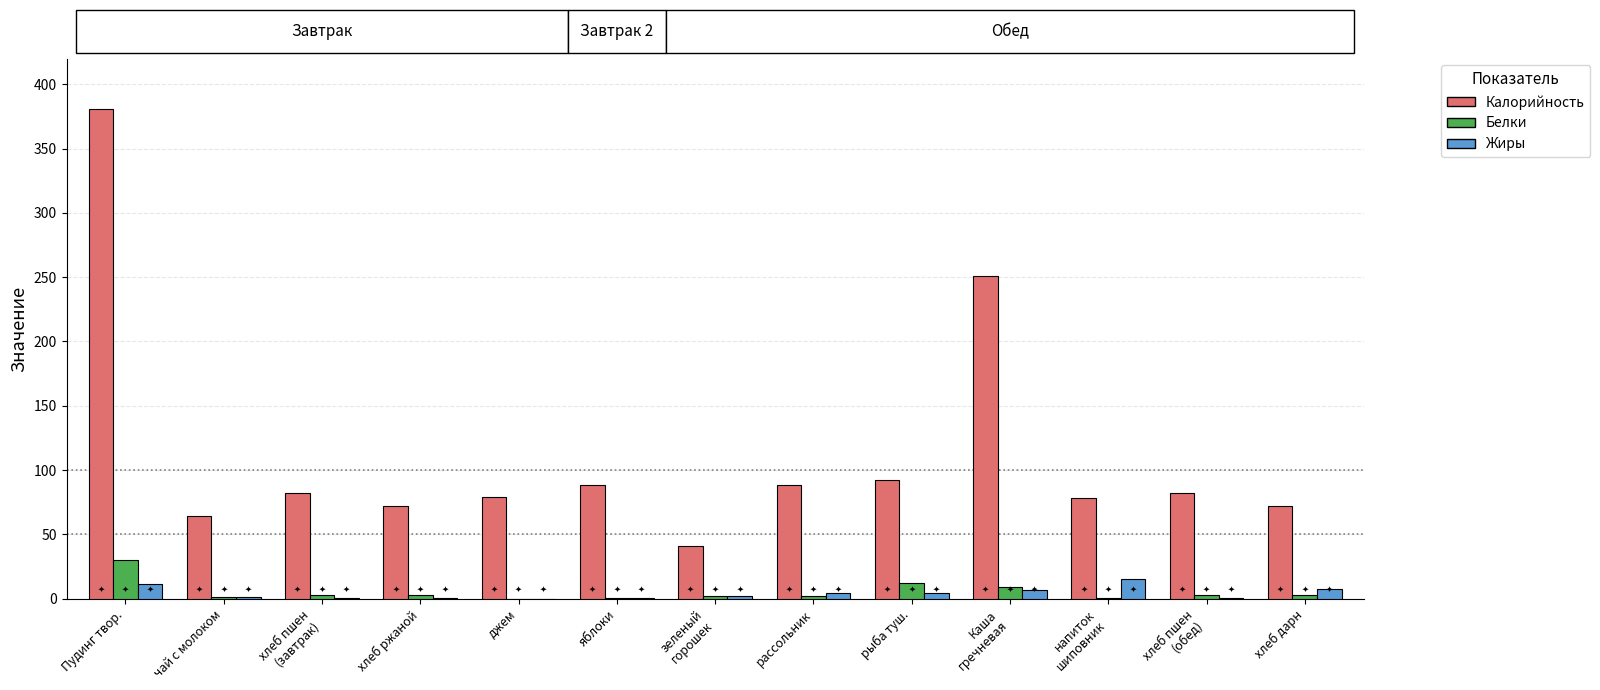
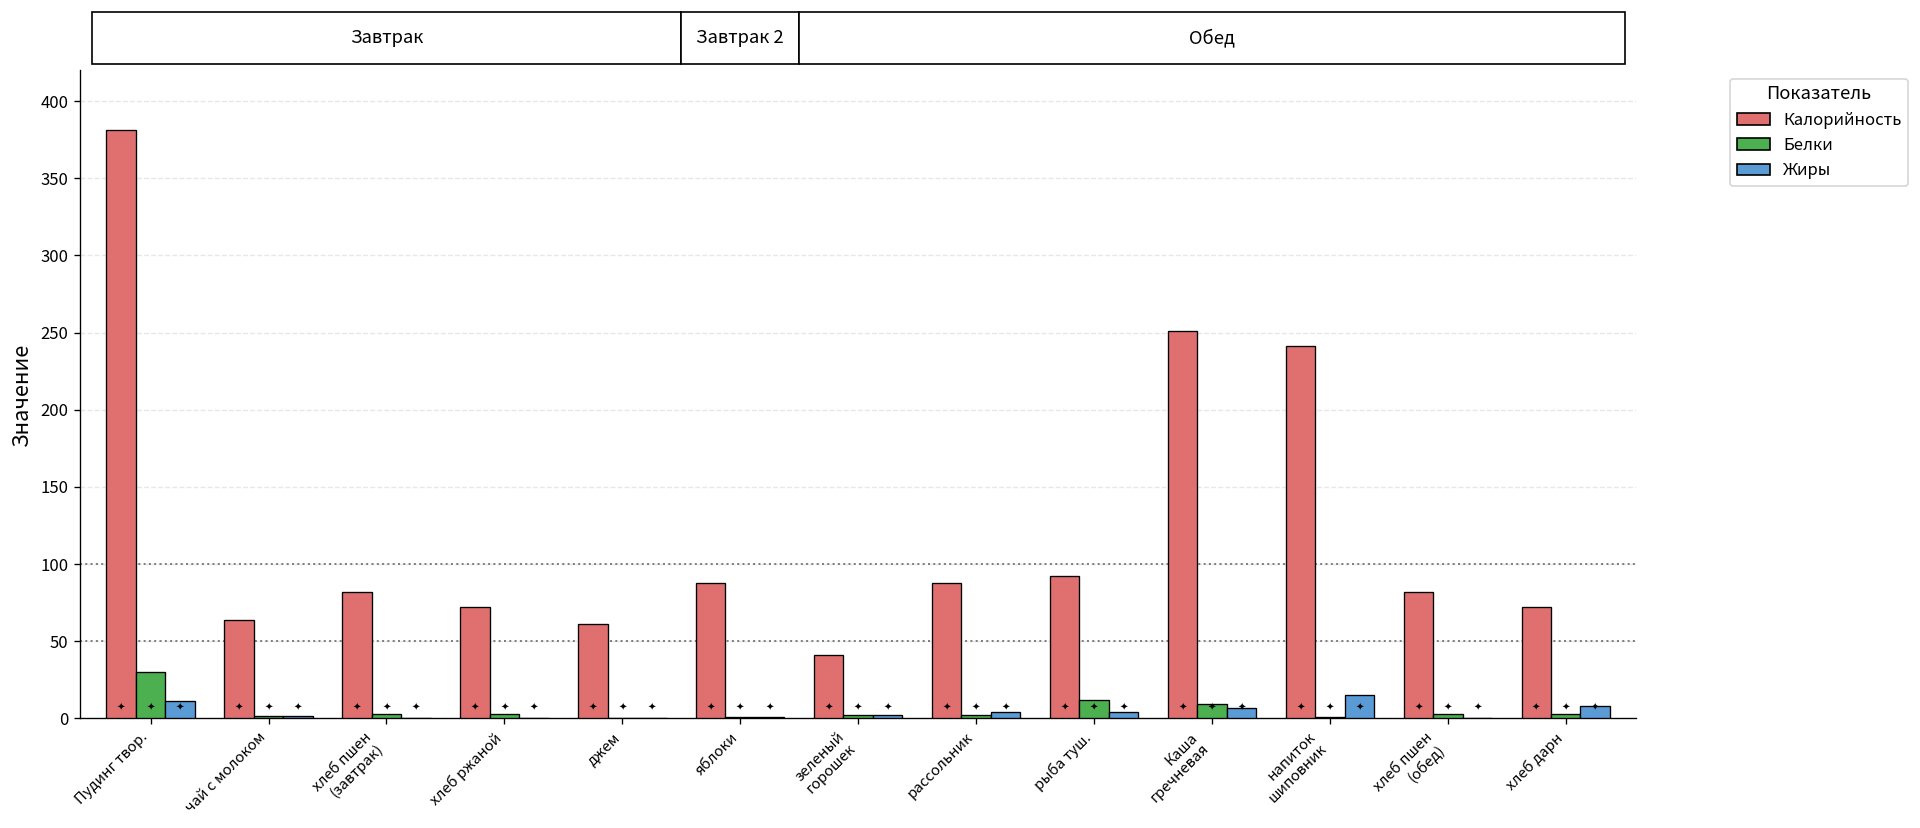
Калорийность, джем: 79 -> 61
Калорийность, напиток шиповник: 78 -> 241
